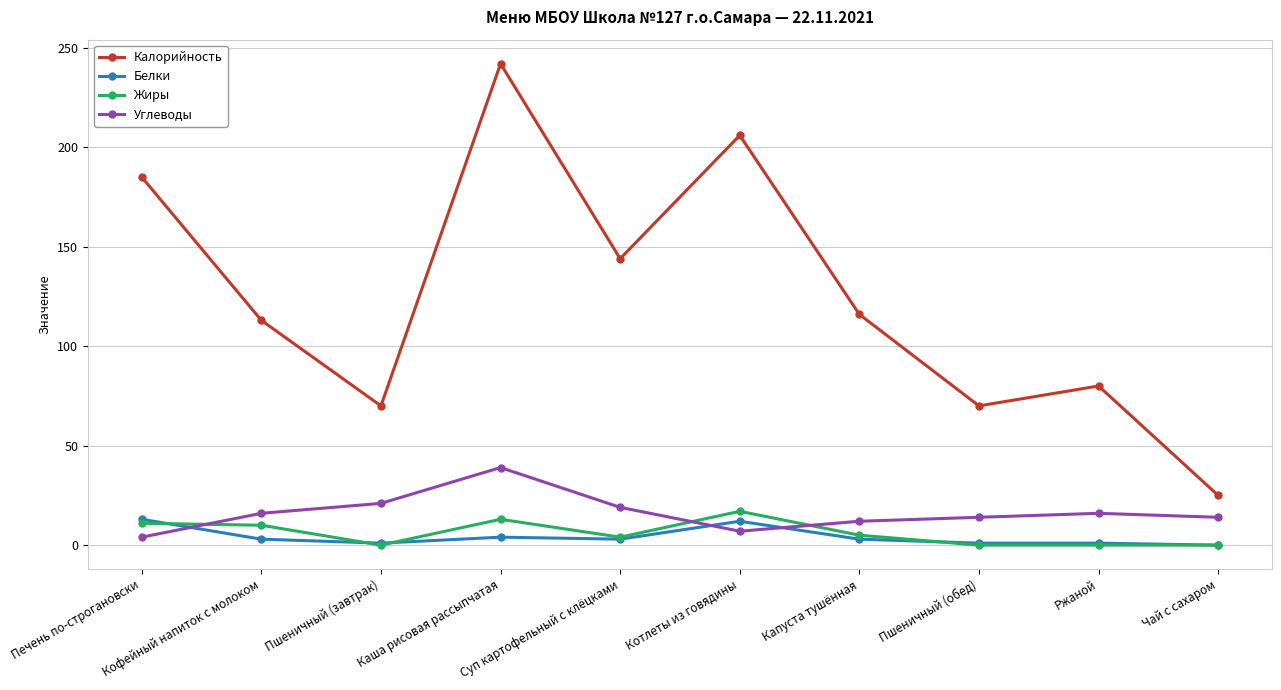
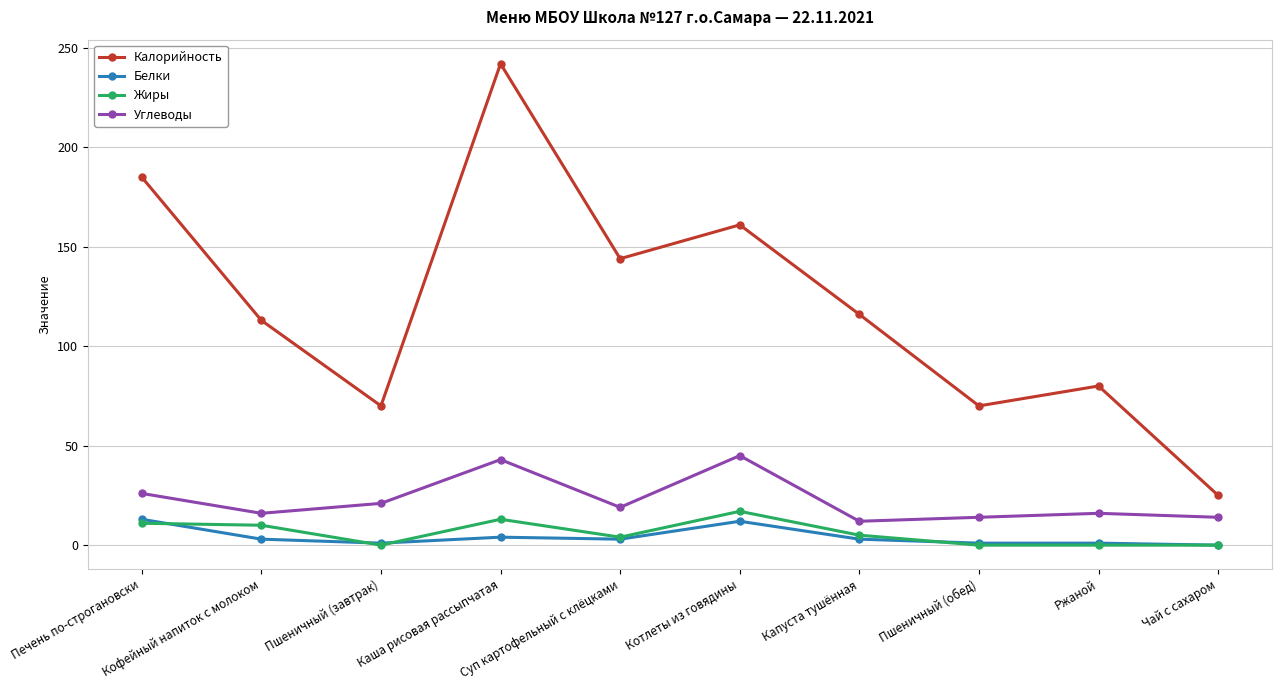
Углеводы, Печень по-строгановски: 4 -> 26
Углеводы, Каша рисовая рассыпчатая: 39 -> 43
Калорийность, Котлеты из говядины: 206 -> 161
Углеводы, Котлеты из говядины: 7 -> 45
